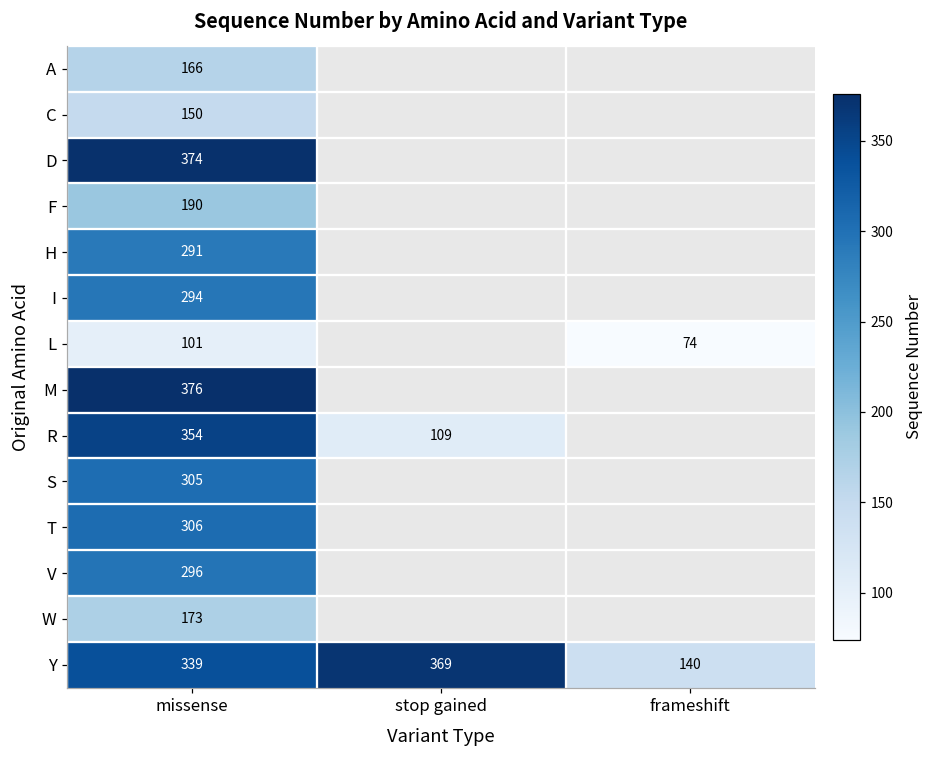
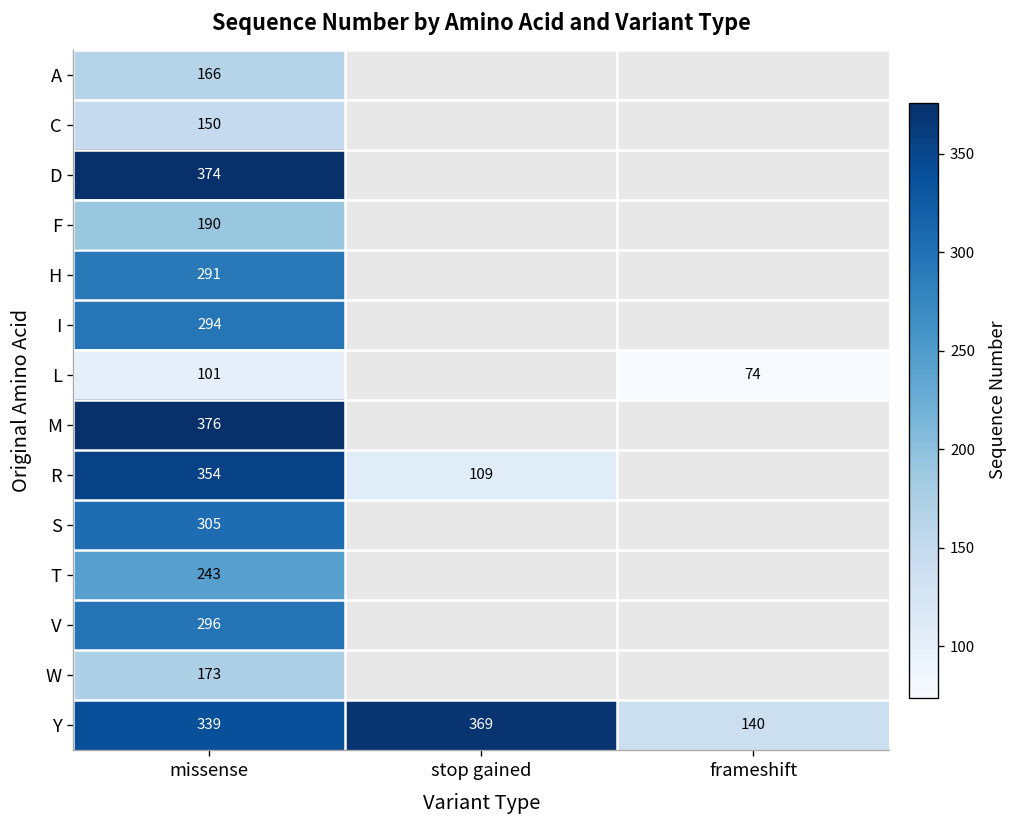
T, missense: 306 -> 243
